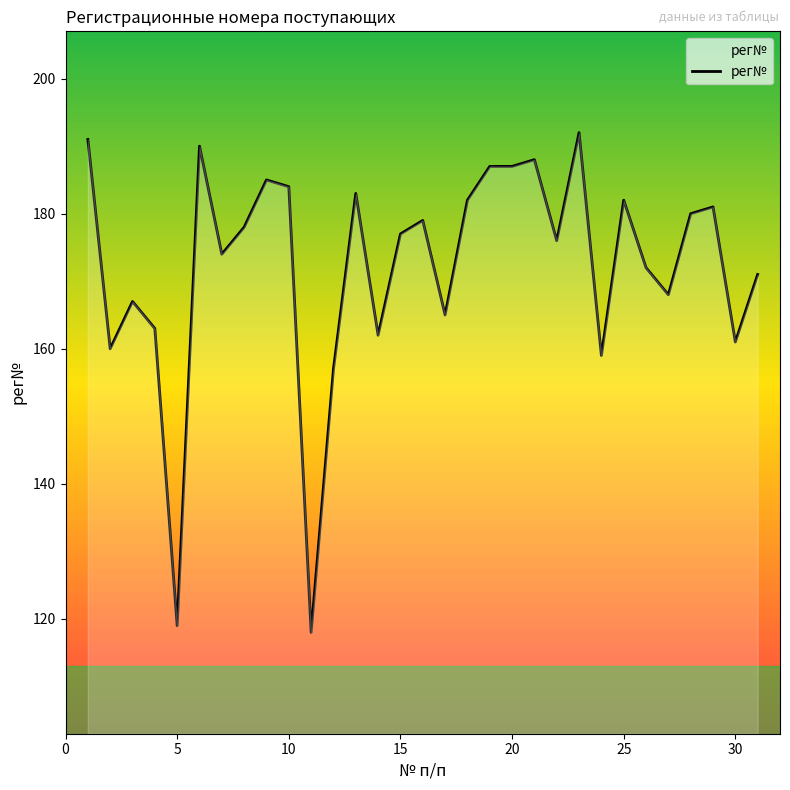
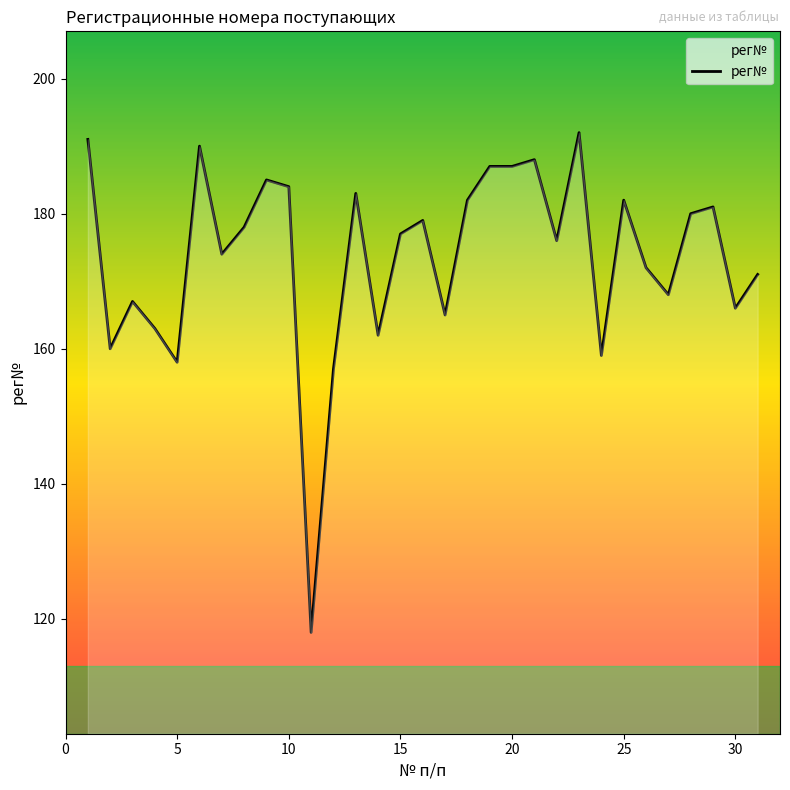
5: 119 -> 158
30: 161 -> 166
